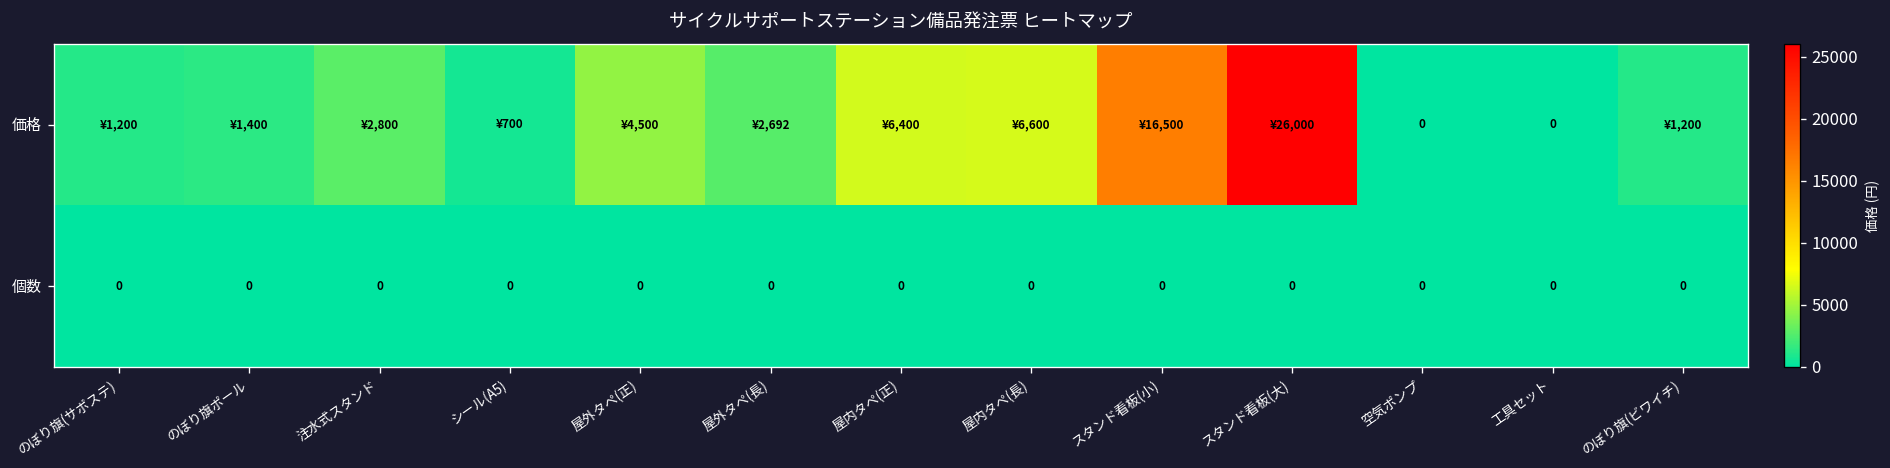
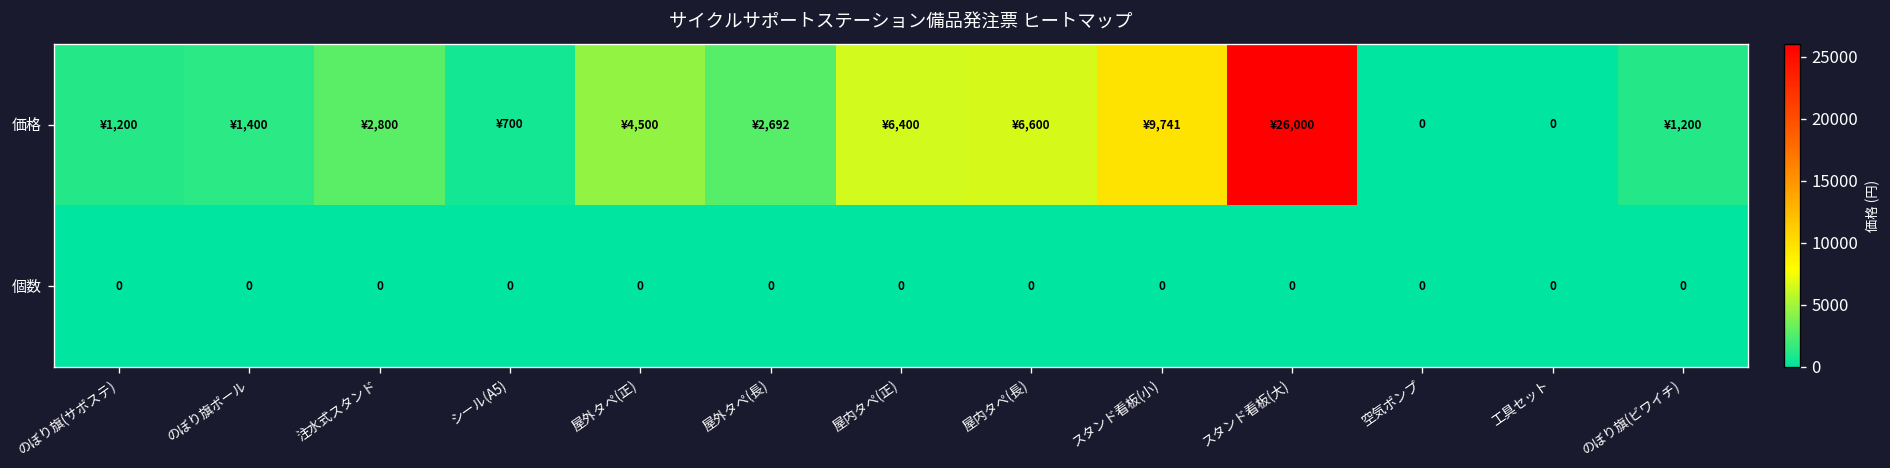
価格, スタンド看板(小): ¥16,500 -> ¥9,741
